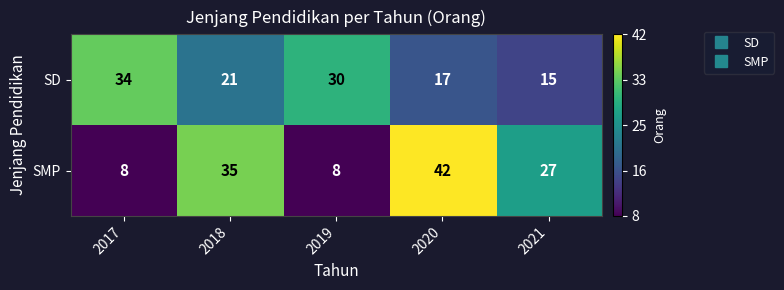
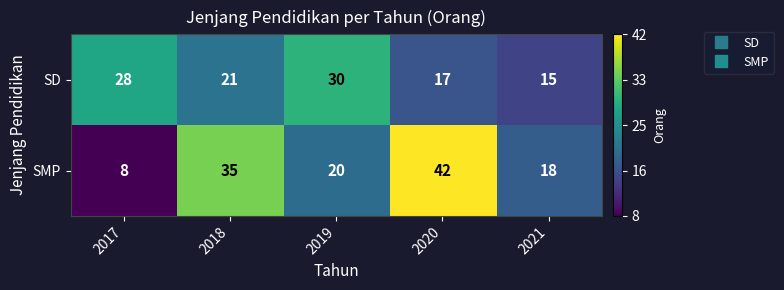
SD, 2017: 34 -> 28
SMP, 2019: 8 -> 20
SMP, 2021: 27 -> 18
